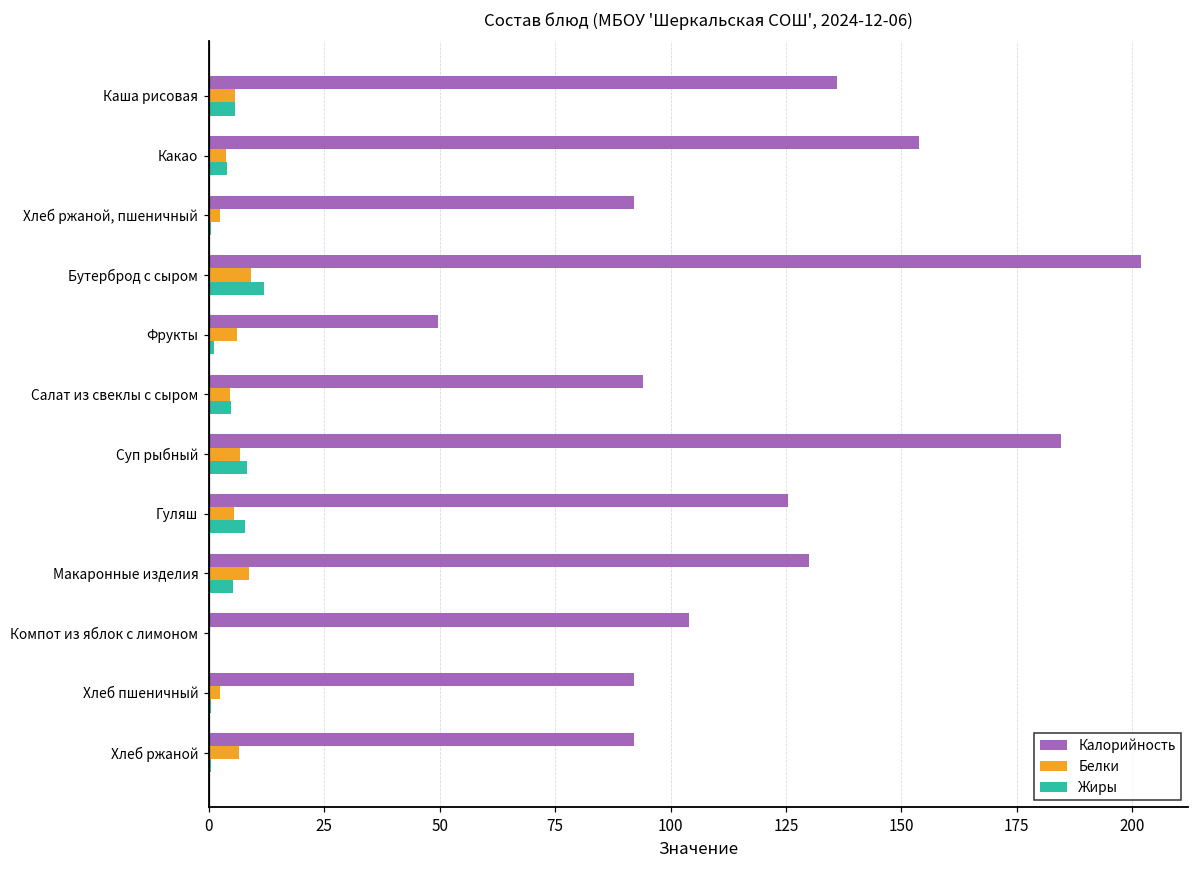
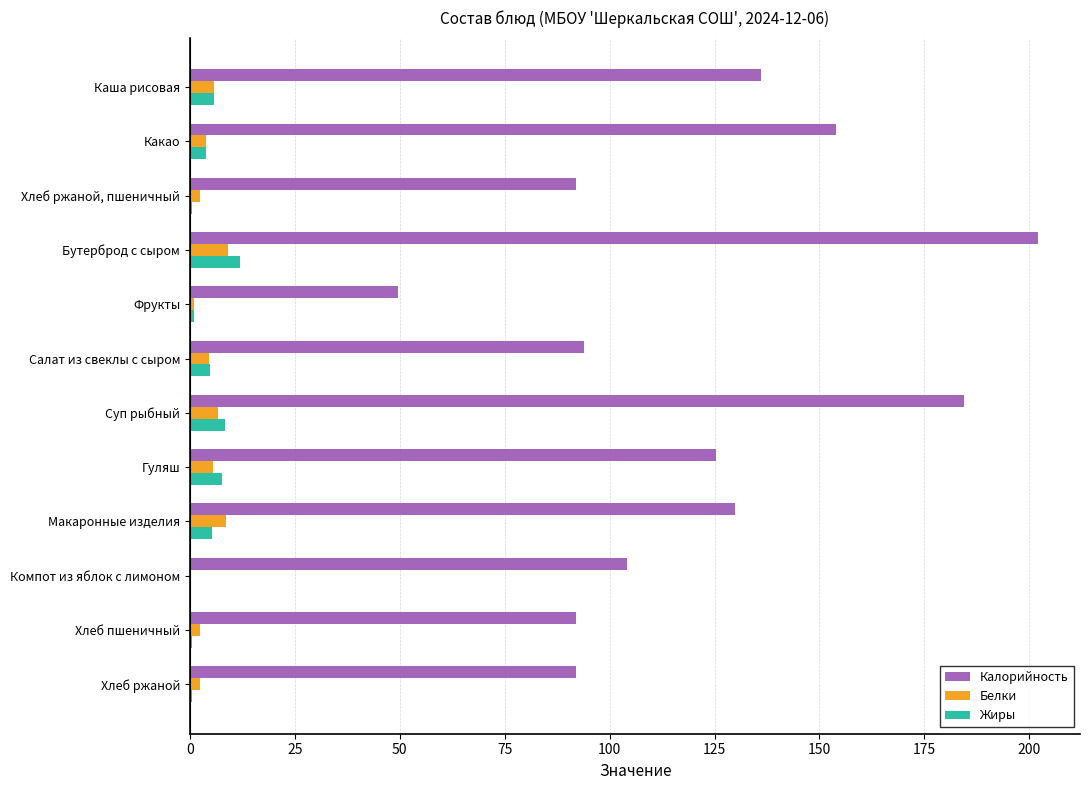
Белки, Фрукты: 6 -> 1
Белки, Хлеб ржаной: 6 -> 2
